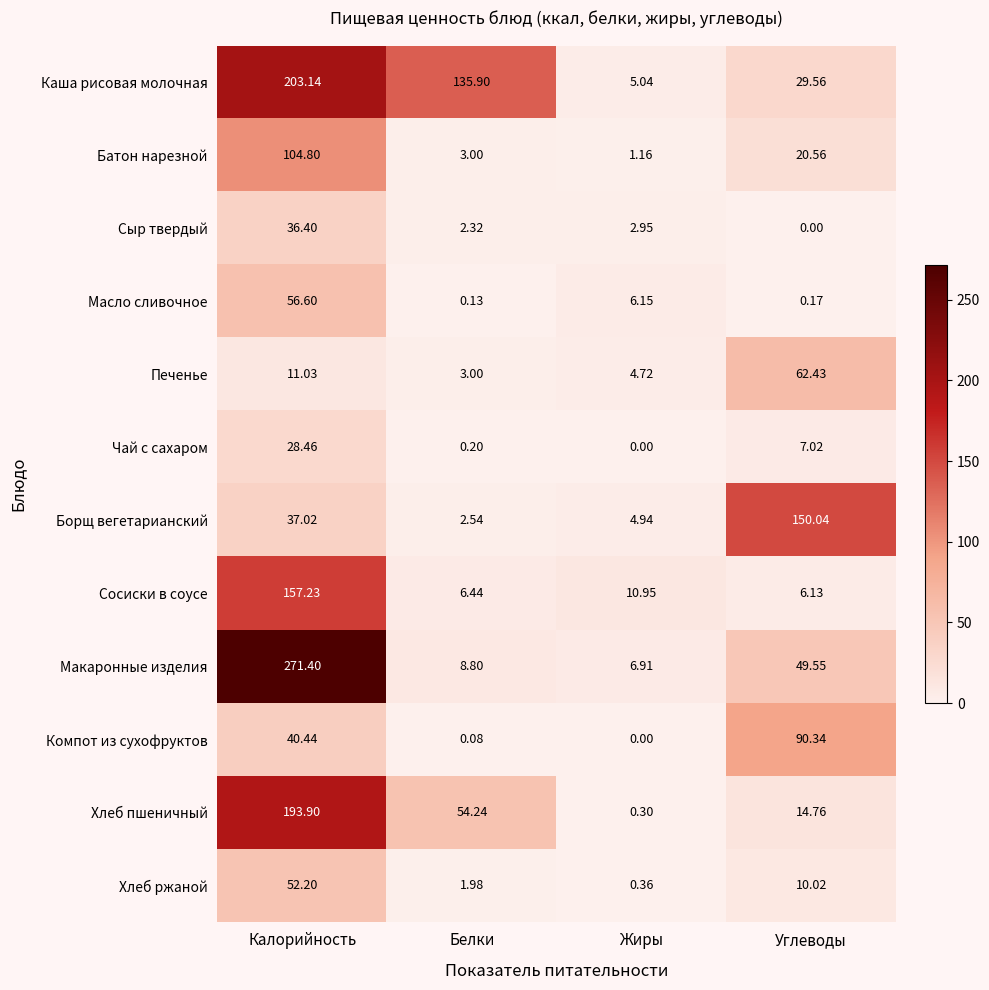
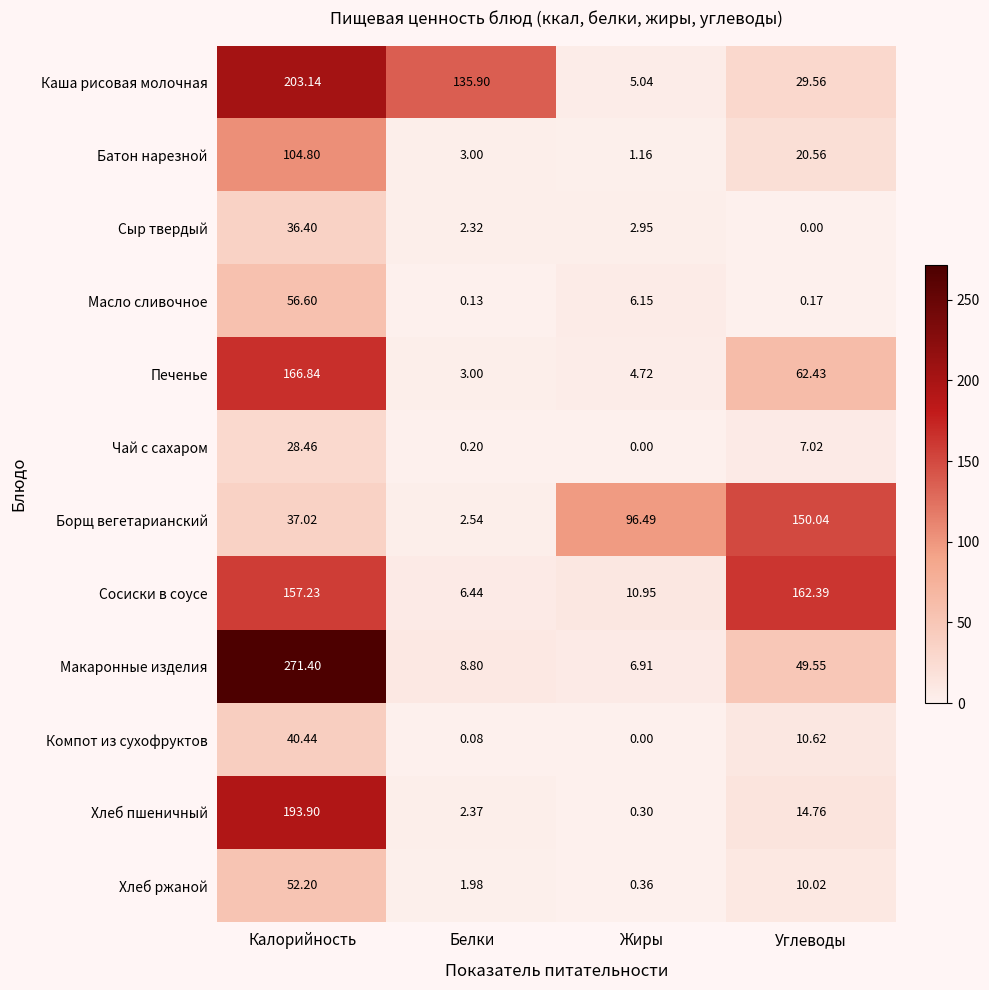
Печенье, Калорийность: 11.03 -> 166.84
Борщ вегетарианский, Жиры: 4.94 -> 96.49
Сосиски в соусе, Углеводы: 6.13 -> 162.39
Компот из сухофруктов, Углеводы: 90.34 -> 10.62
Хлеб пшеничный, Белки: 54.24 -> 2.37
